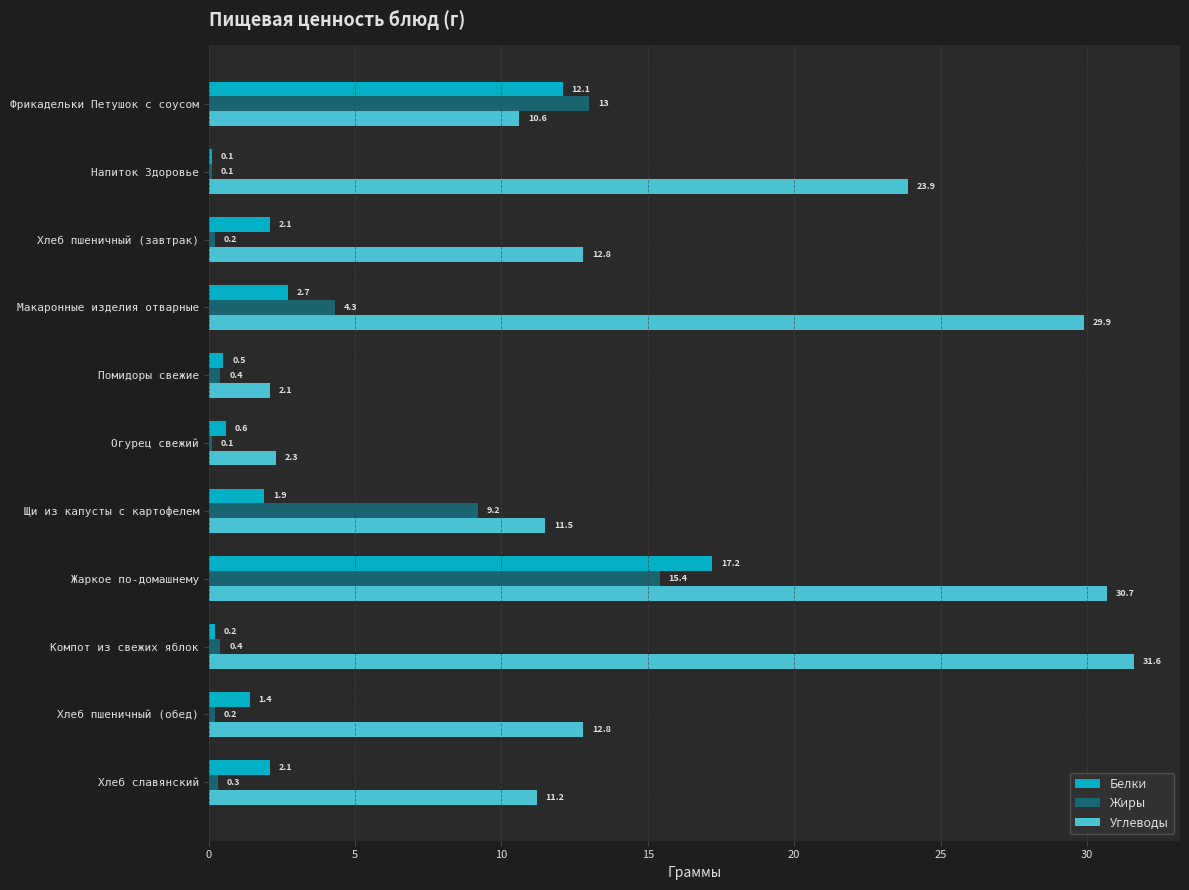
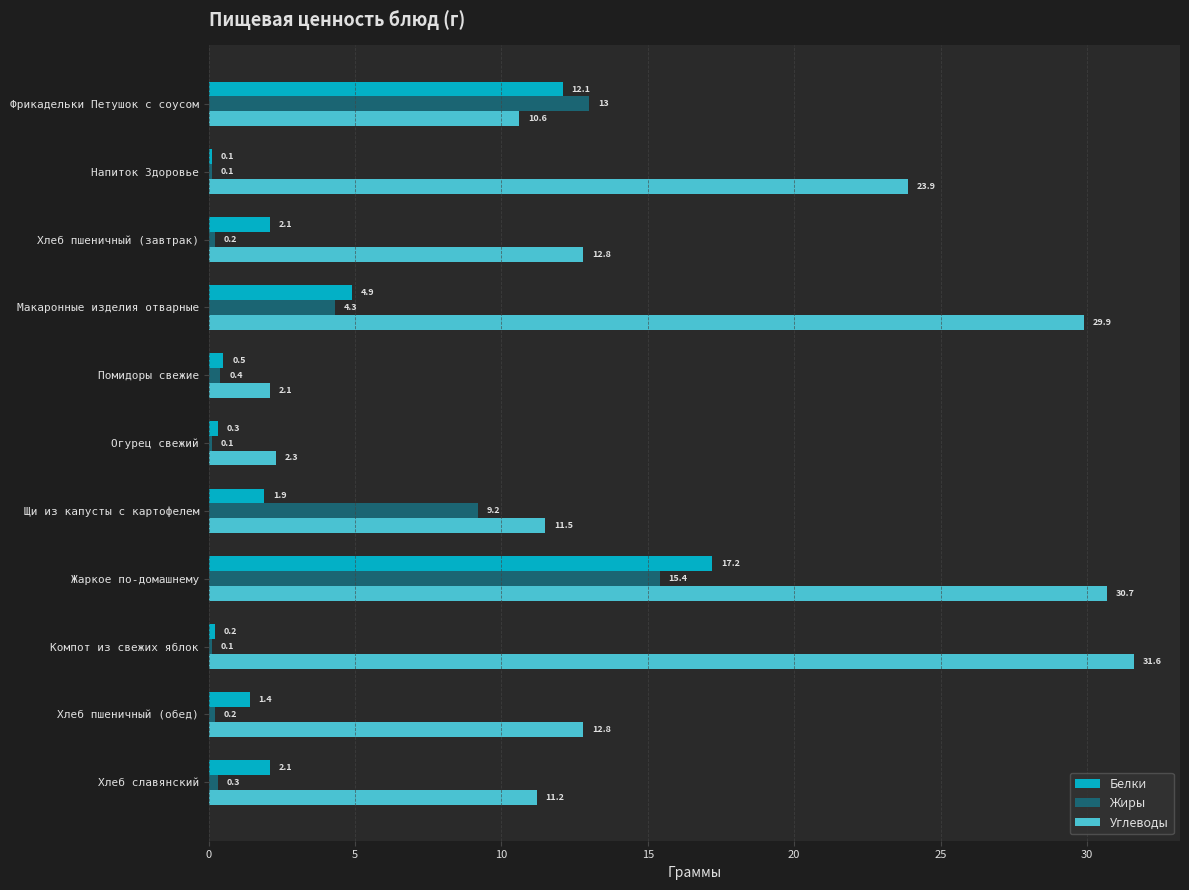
Белки, Макаронные изделия отварные: 2.7 -> 4.9
Белки, Огурец свежий: 0.6 -> 0.3
Жиры, Компот из свежих яблок: 0.4 -> 0.1
